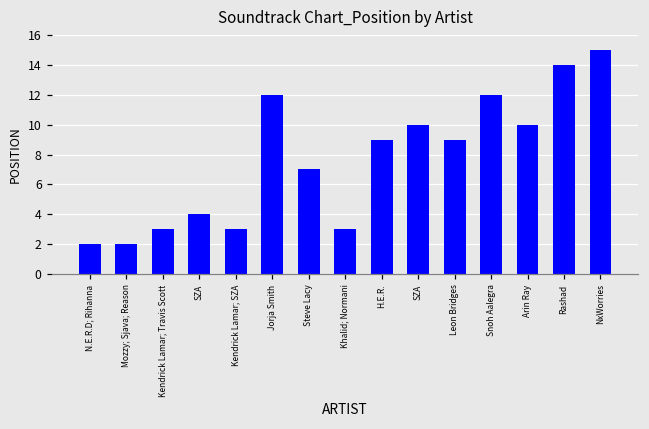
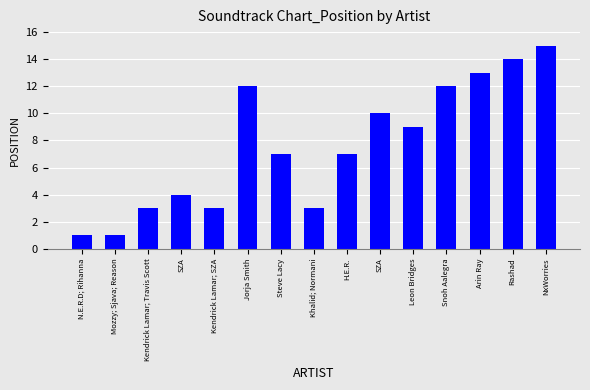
N.E.R.D; Rihanna: 2 -> 1
Mozzy; Sjava; Reason: 2 -> 1
H.E.R.: 9 -> 7
Arin Ray: 10 -> 13
